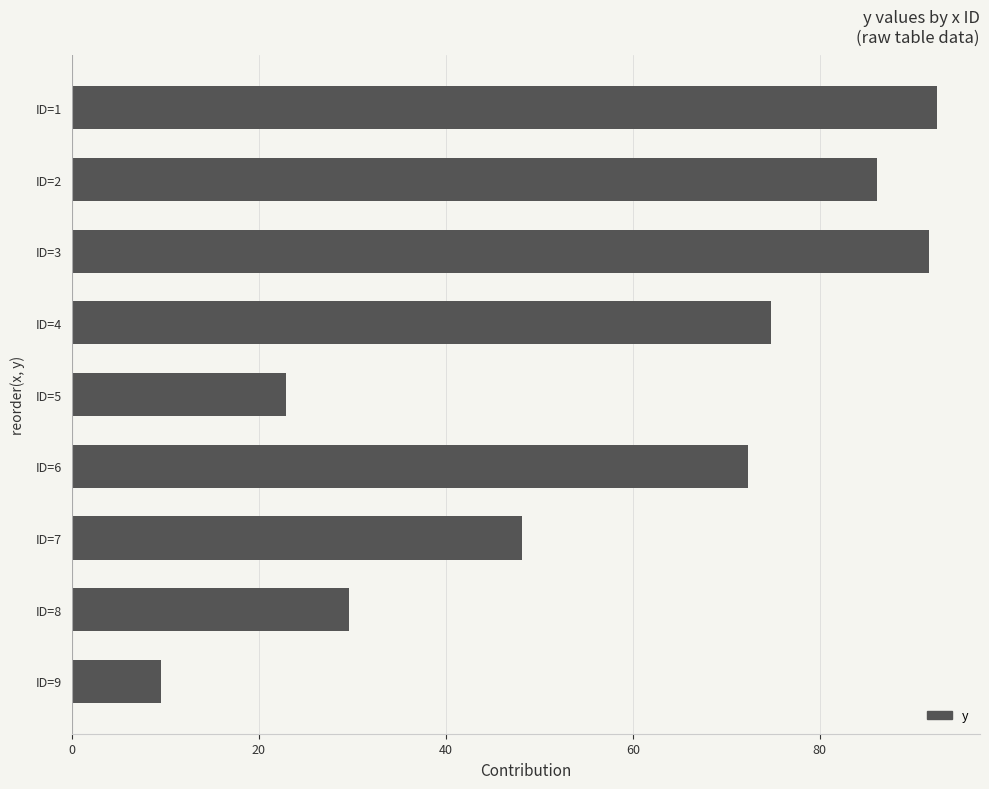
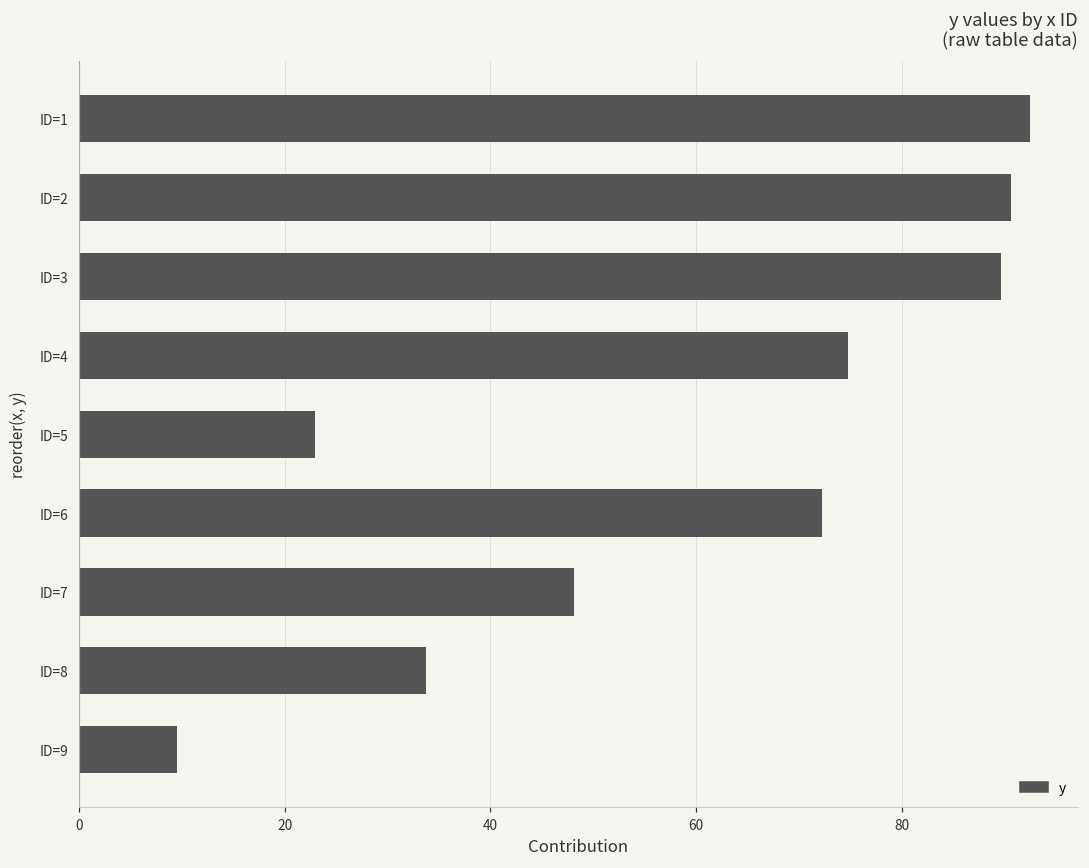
ID=2: 86 -> 91
ID=3: 92 -> 90
ID=8: 30 -> 34
